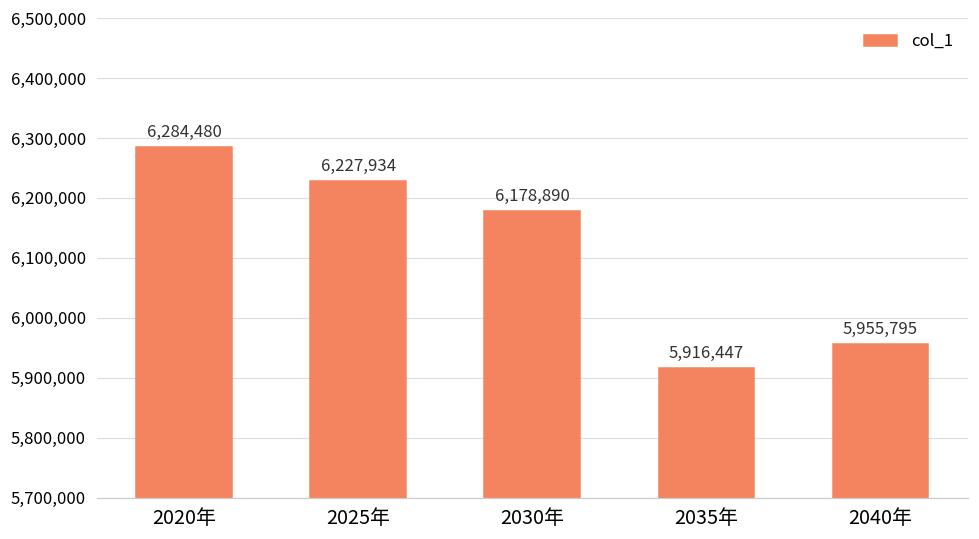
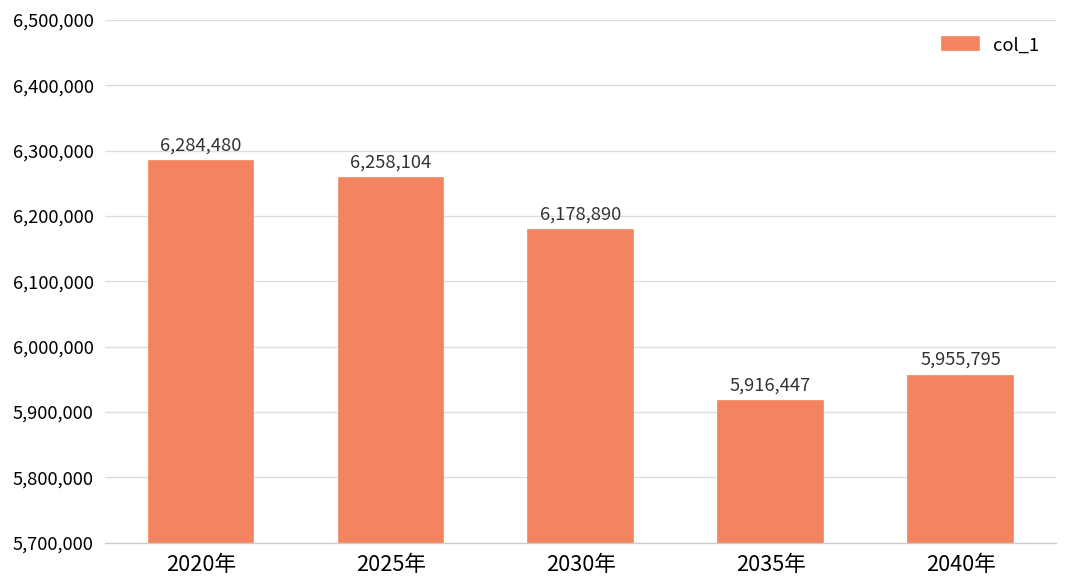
2025年: 6,227,934 -> 6,258,104
